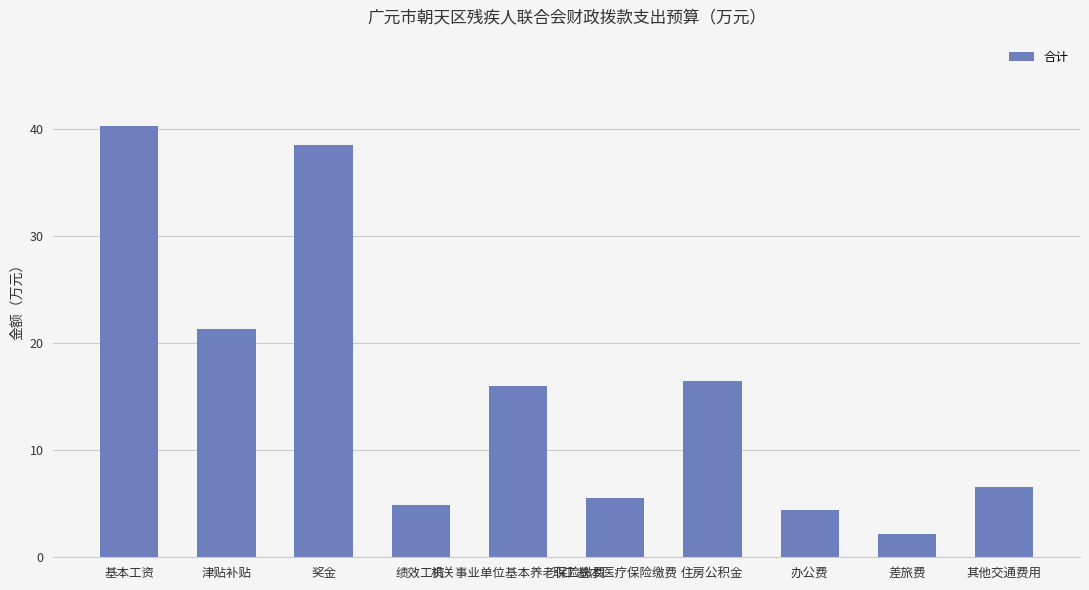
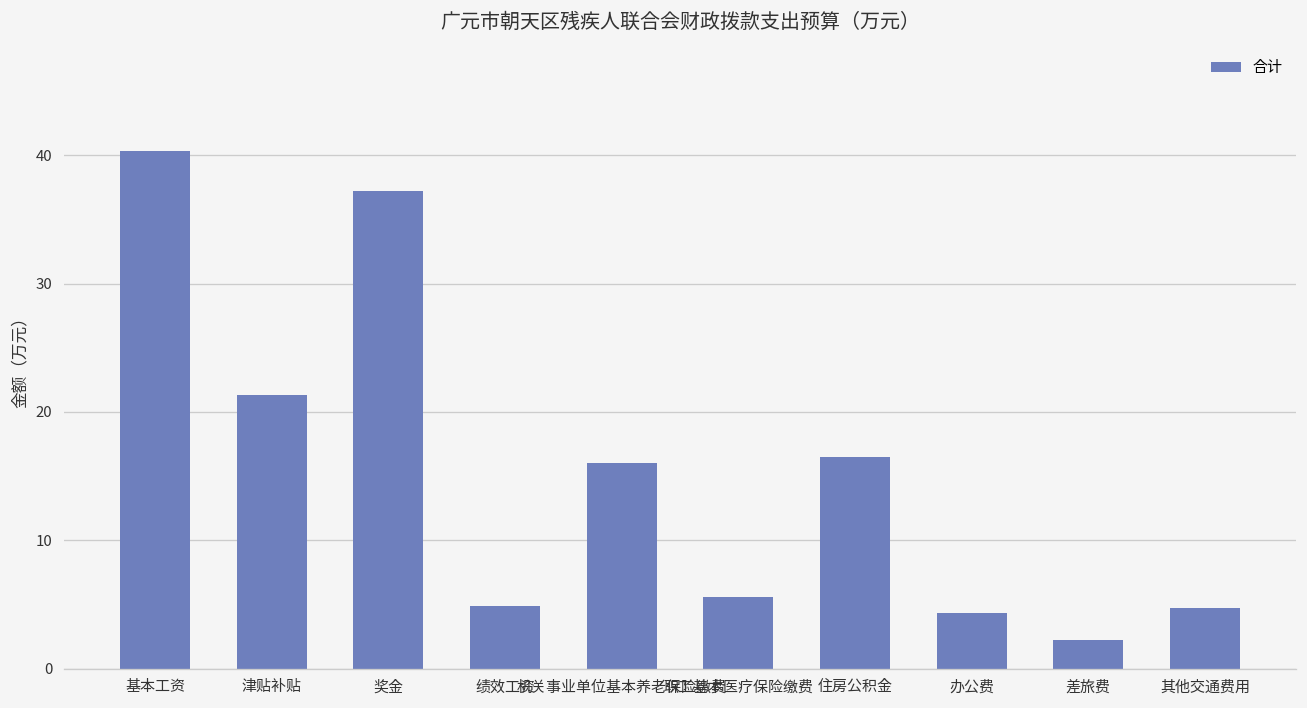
奖金: 38.5 -> 37.3
其他交通费用: 6.6 -> 4.8
